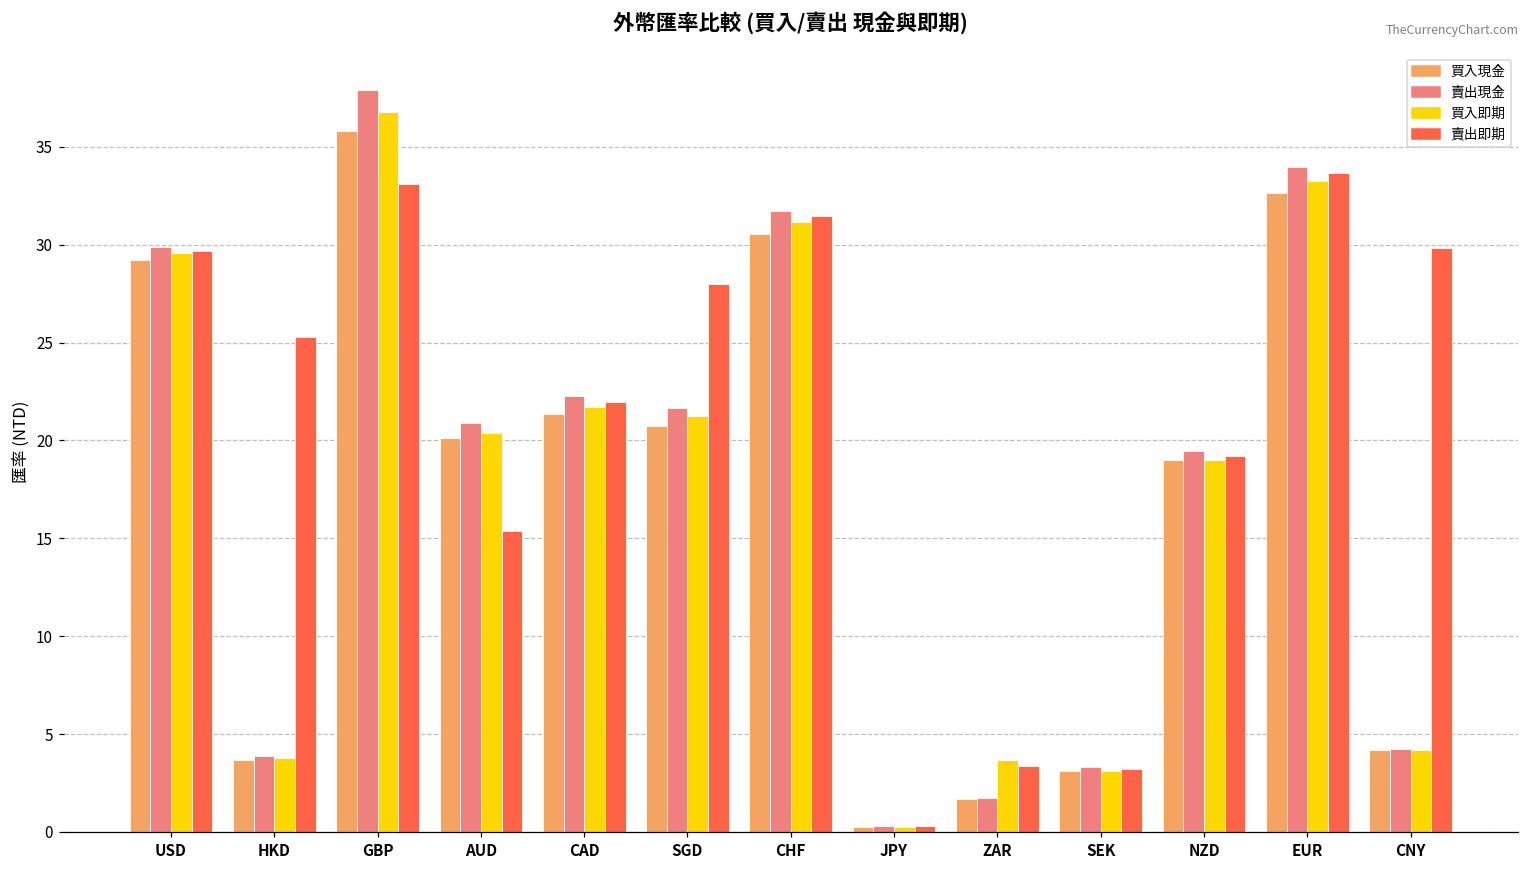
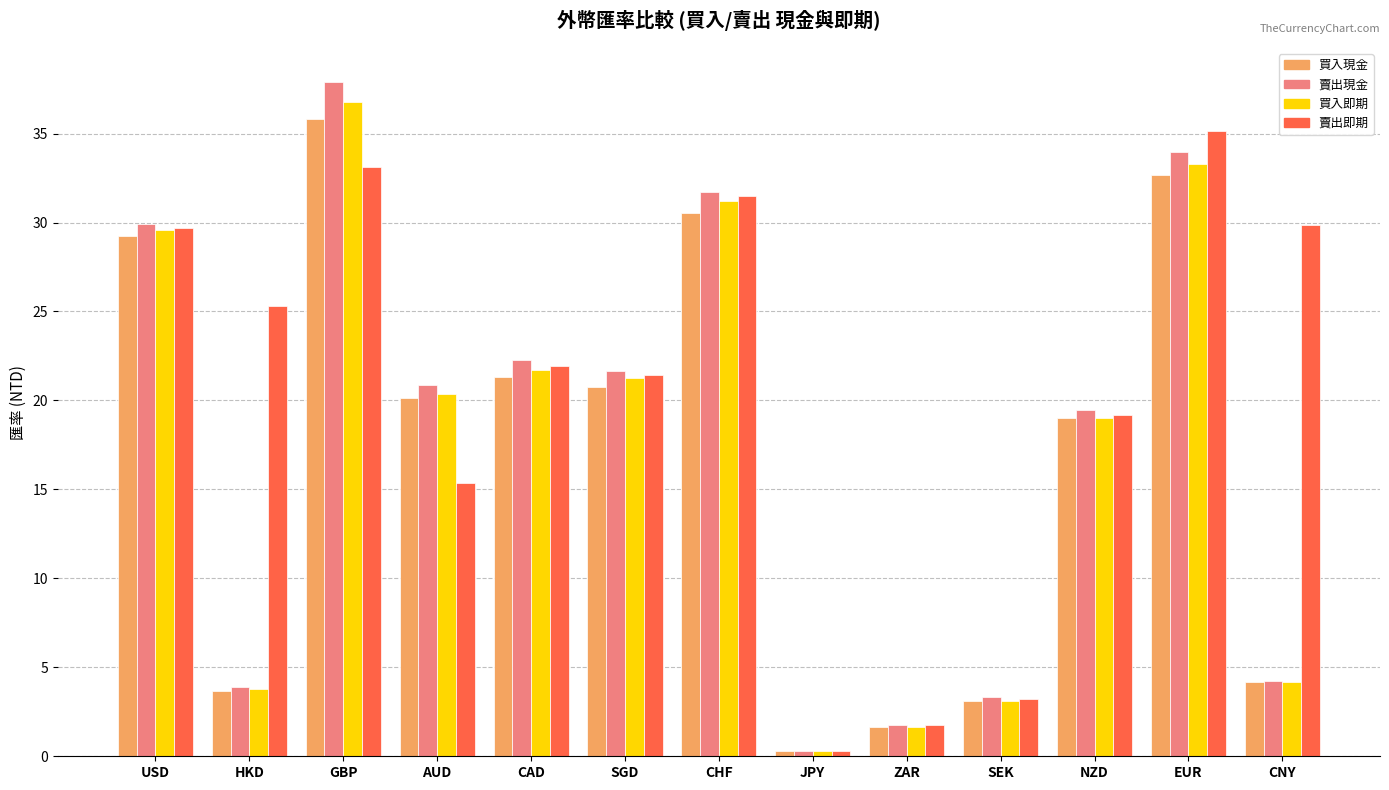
賣出即期, SGD: 28.0 -> 21.4
買入即期, ZAR: 3.7 -> 1.7
賣出即期, ZAR: 3.4 -> 1.8
賣出即期, EUR: 33.7 -> 35.1
